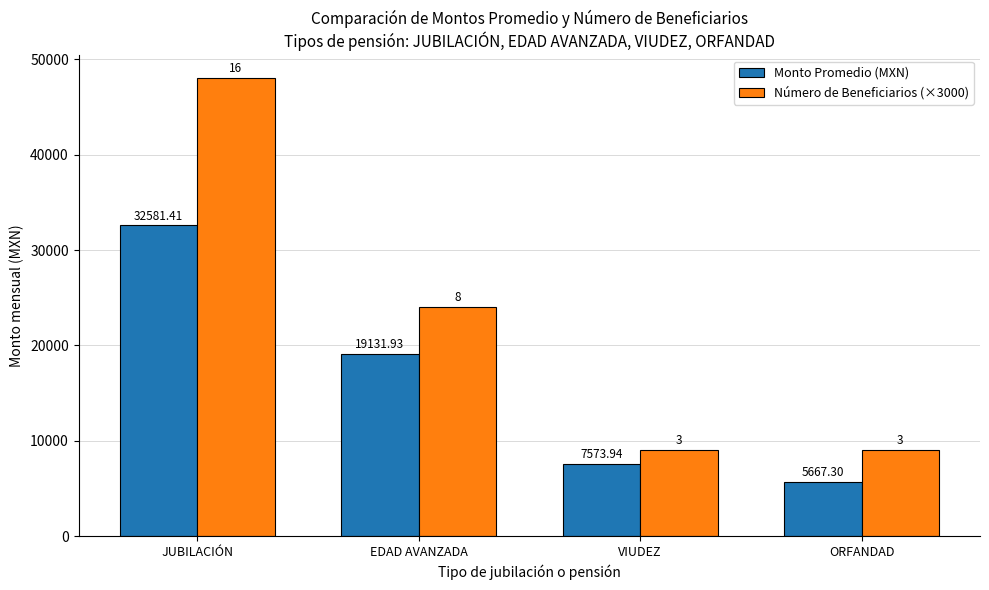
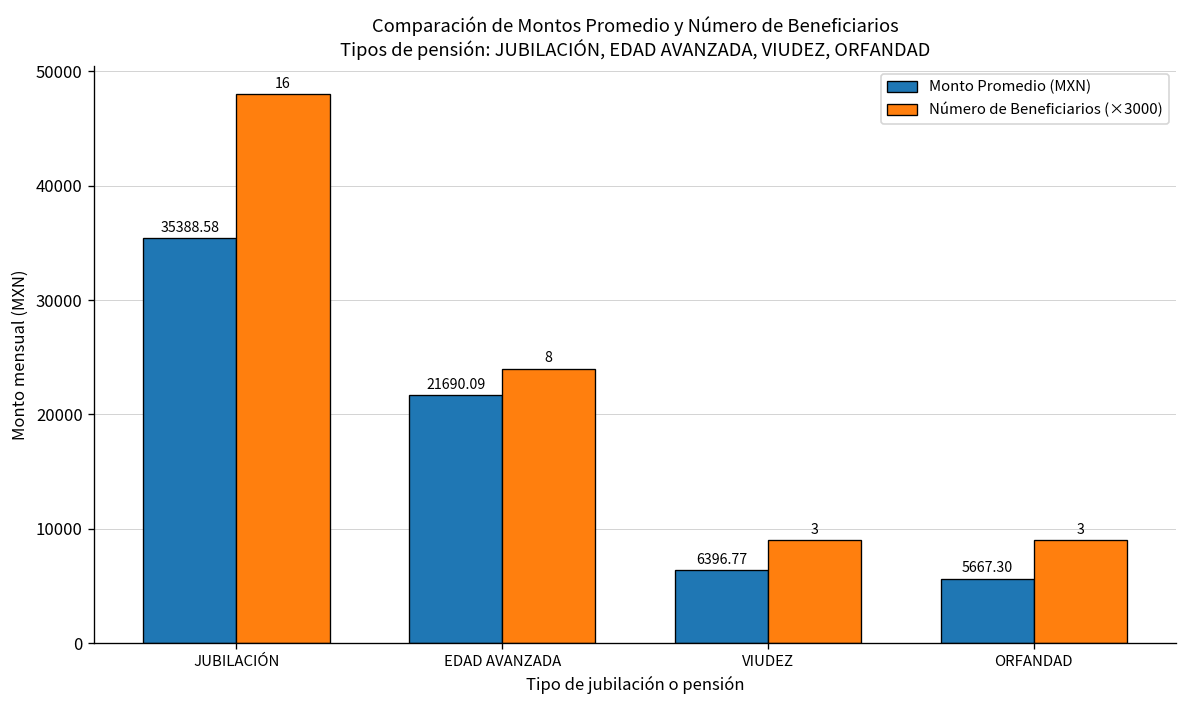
Monto Promedio (MXN), JUBILACIÓN: 32581.41 -> 35388.58
Monto Promedio (MXN), EDAD AVANZADA: 19131.93 -> 21690.09
Monto Promedio (MXN), VIUDEZ: 7573.94 -> 6396.77
